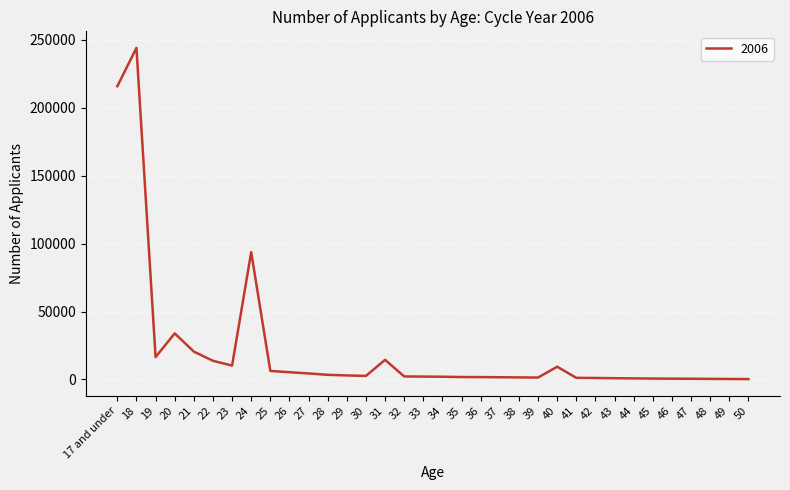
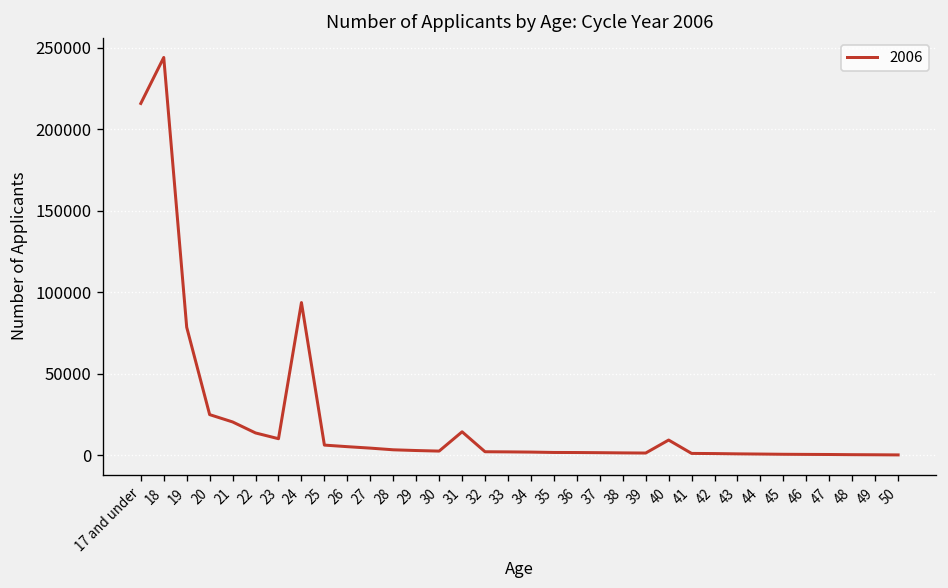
19: 16000 -> 79000
20: 34000 -> 25000
